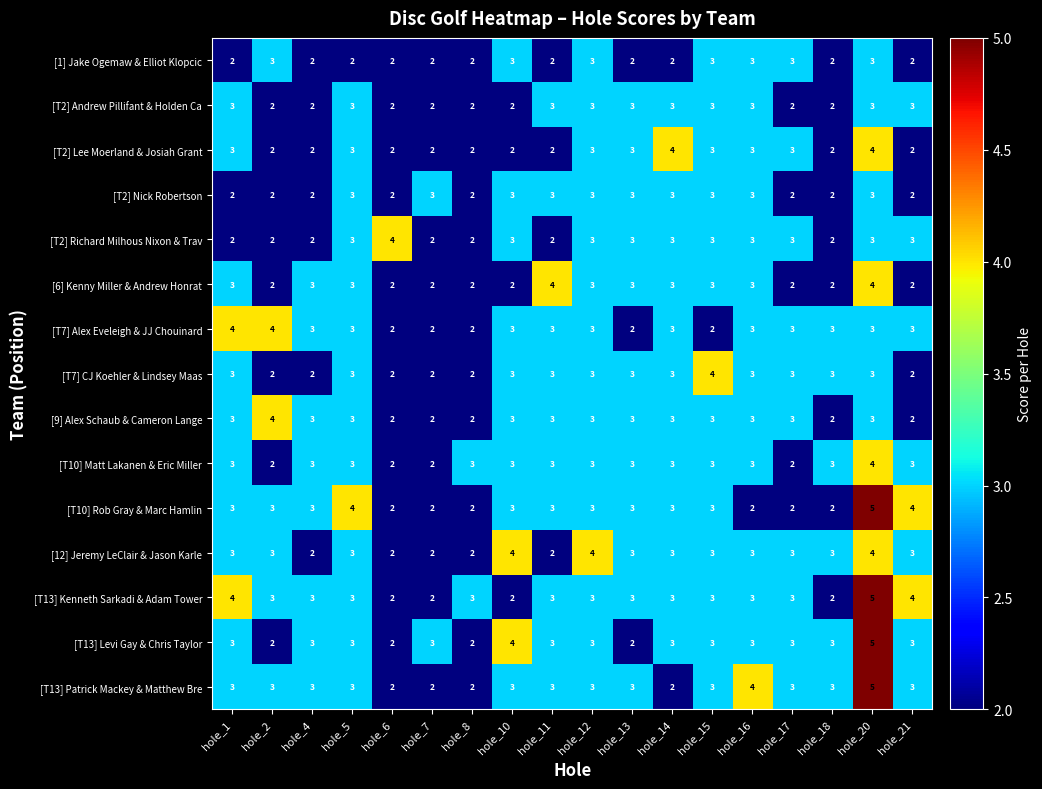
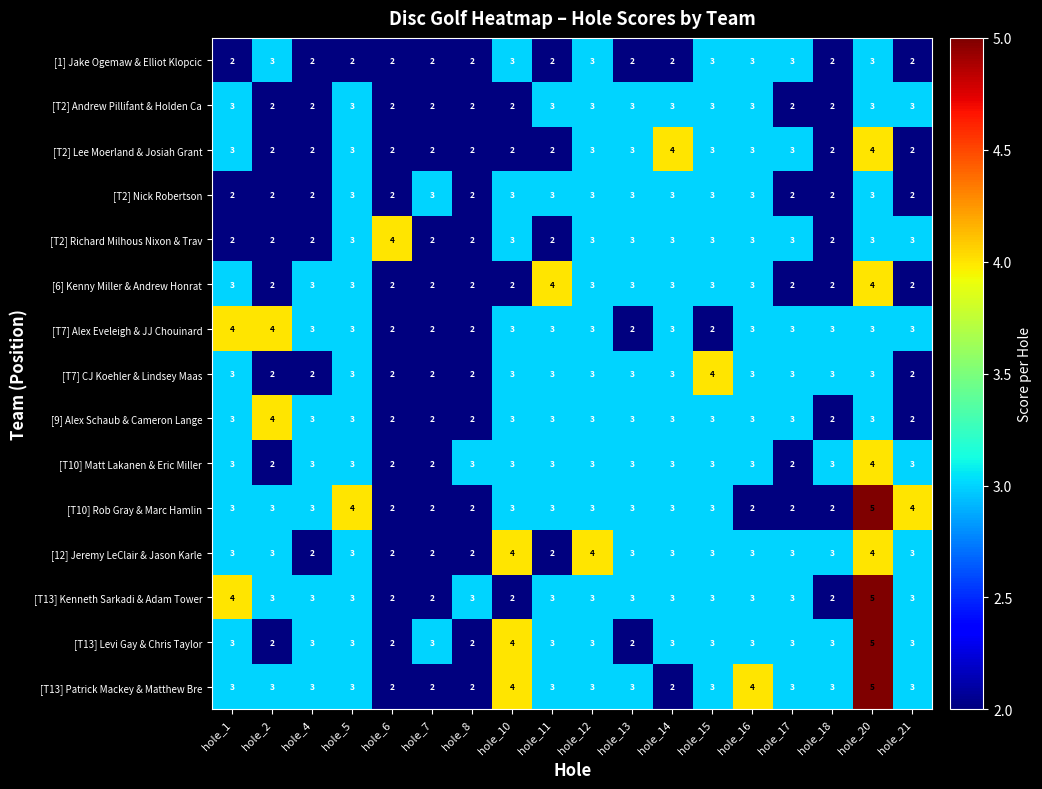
[T13] Kenneth Sarkadi & Adam Tower, hole_21: 4 -> 3
[T13] Patrick Mackey & Matthew Bre, hole_10: 3 -> 4
